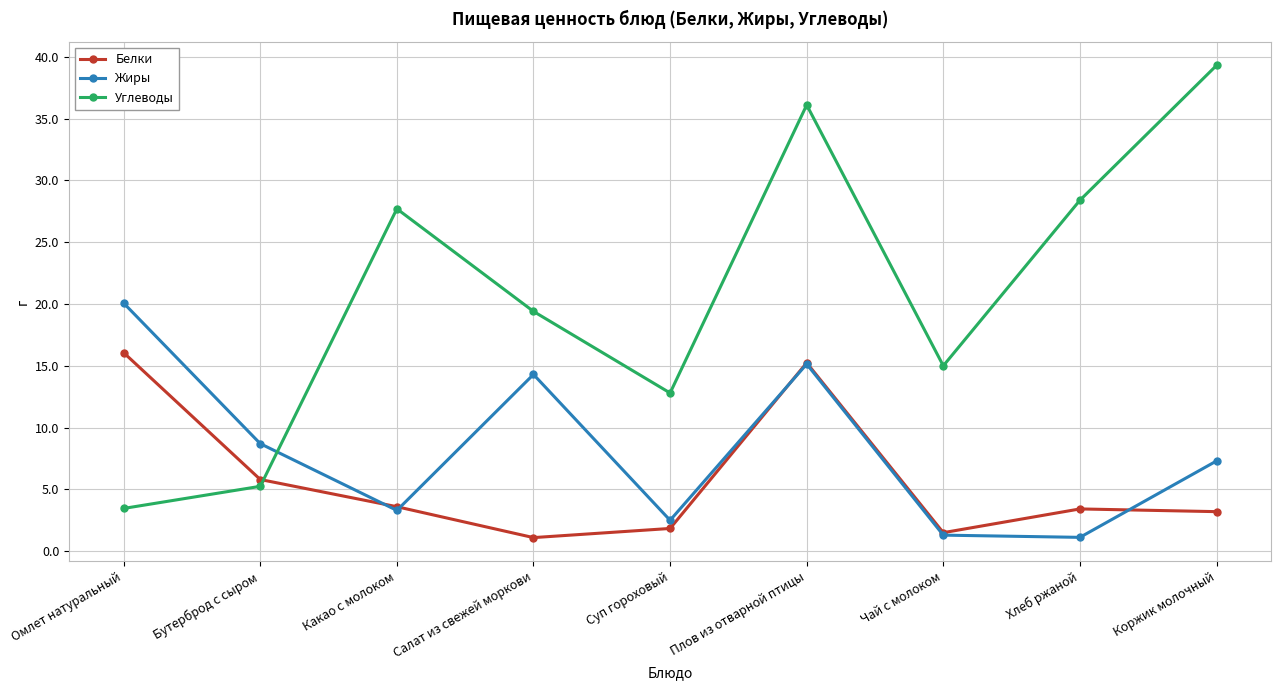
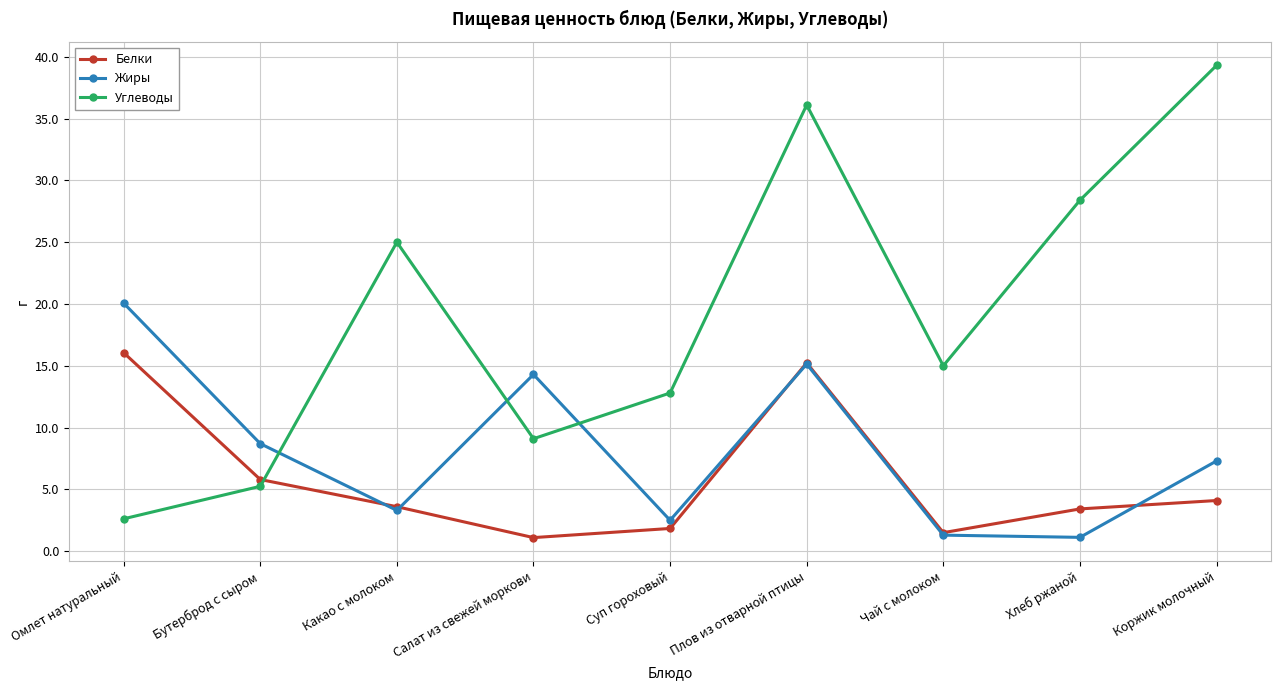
Углеводы, Омлет натуральный: 3.5 -> 2.6
Углеводы, Какао с молоком: 27.7 -> 25.0
Углеводы, Салат из свежей моркови: 19.4 -> 9.1
Белки, Коржик молочный: 3.2 -> 4.1
